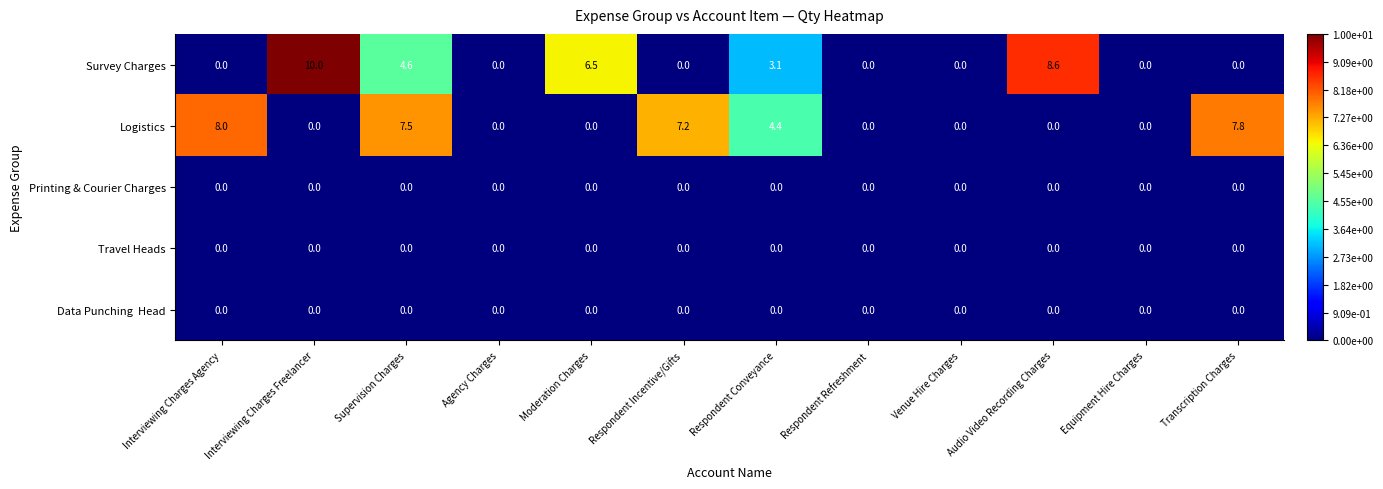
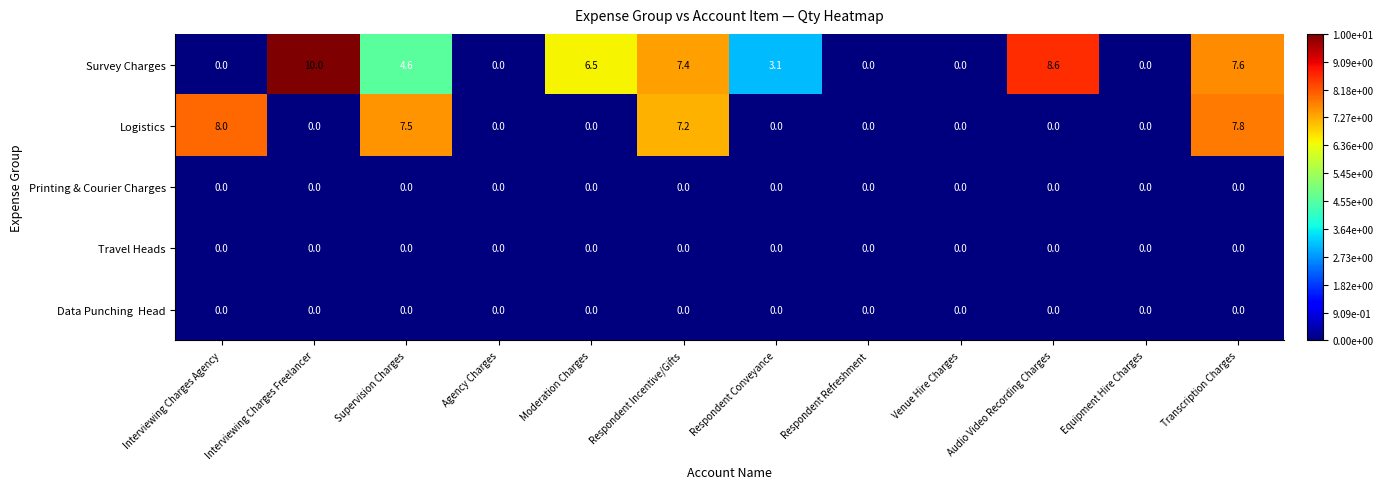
Survey Charges, Respondent Incentive/Gifts: 0.0 -> 7.4
Survey Charges, Transcription Charges: 0.0 -> 7.6
Logistics, Respondent Conveyance: 4.4 -> 0.0
